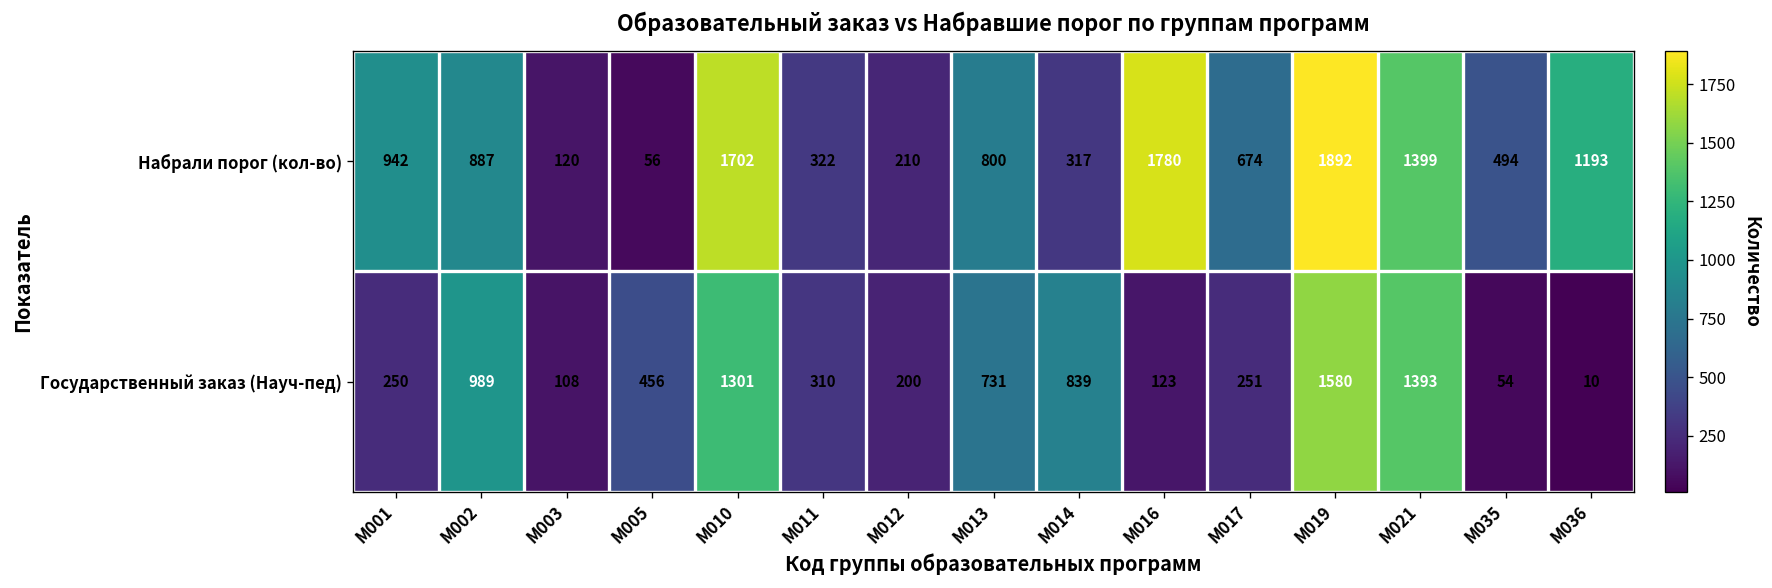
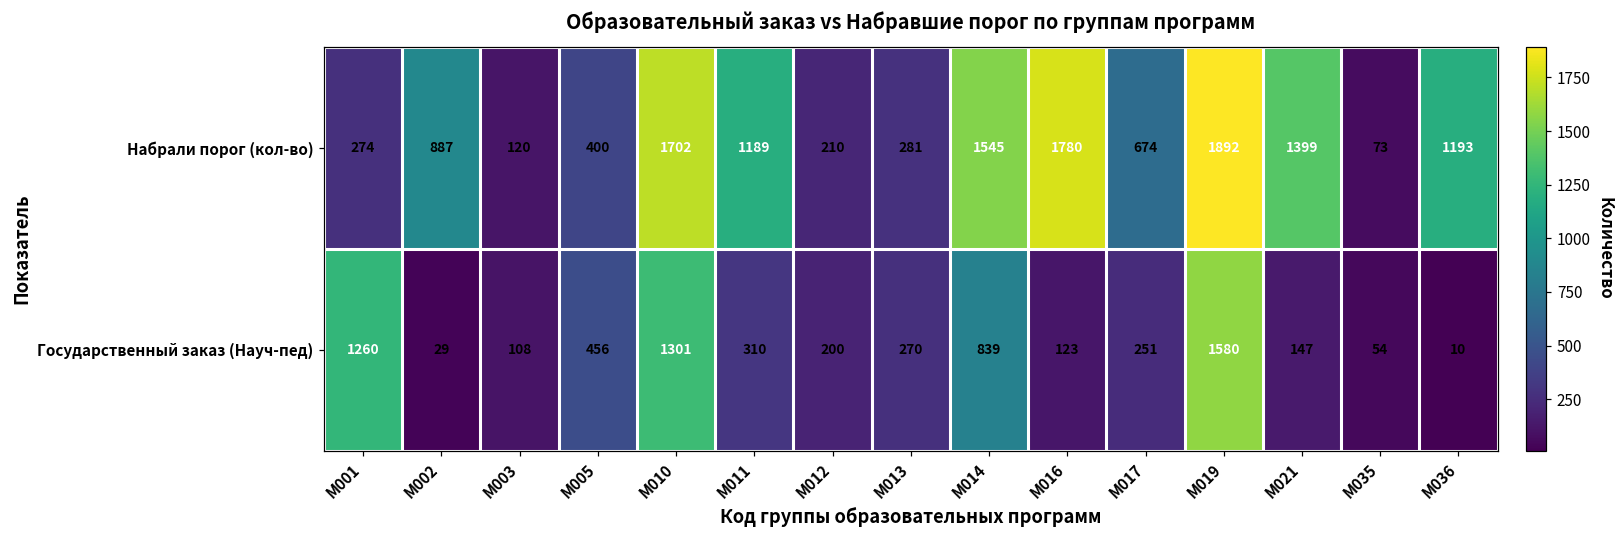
Набрали порог (кол-во), M001: 942 -> 274
Набрали порог (кол-во), M005: 56 -> 400
Набрали порог (кол-во), M011: 322 -> 1189
Набрали порог (кол-во), M013: 800 -> 281
Набрали порог (кол-во), M014: 317 -> 1545
Набрали порог (кол-во), M035: 494 -> 73
Государственный заказ (Науч-пед), M001: 250 -> 1260
Государственный заказ (Науч-пед), M002: 989 -> 29
Государственный заказ (Науч-пед), M013: 731 -> 270
Государственный заказ (Науч-пед), M021: 1393 -> 147
